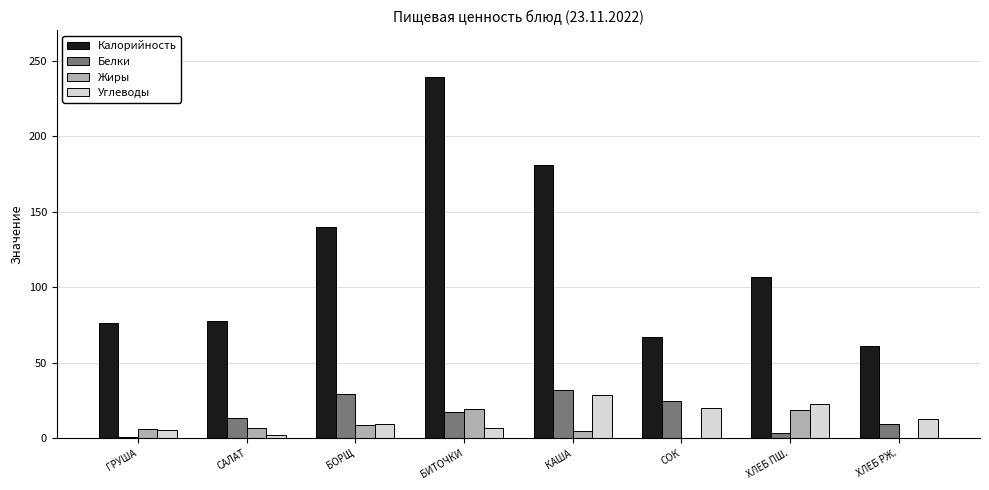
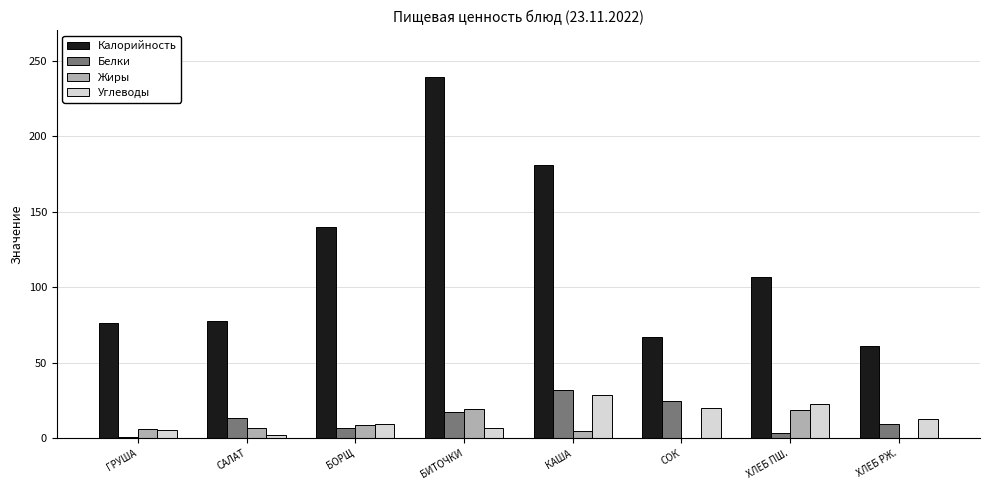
Белки, БОРЩ: 29 -> 7
